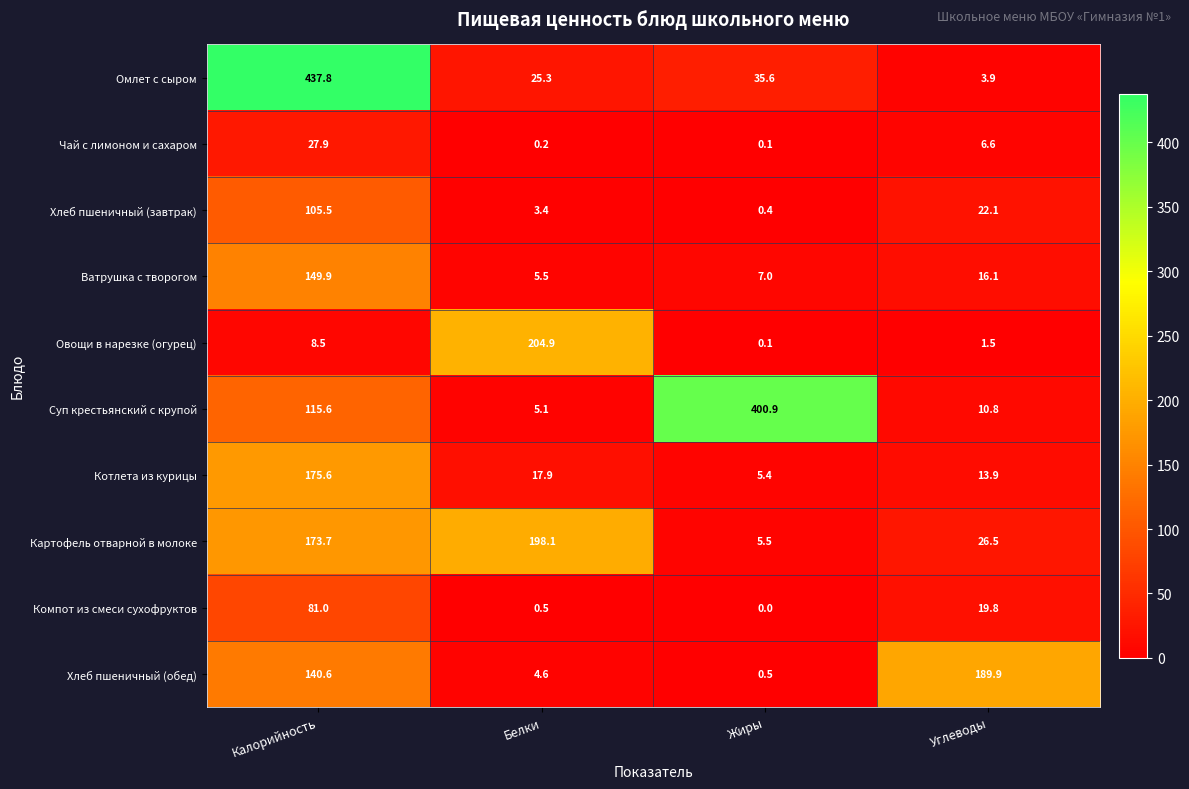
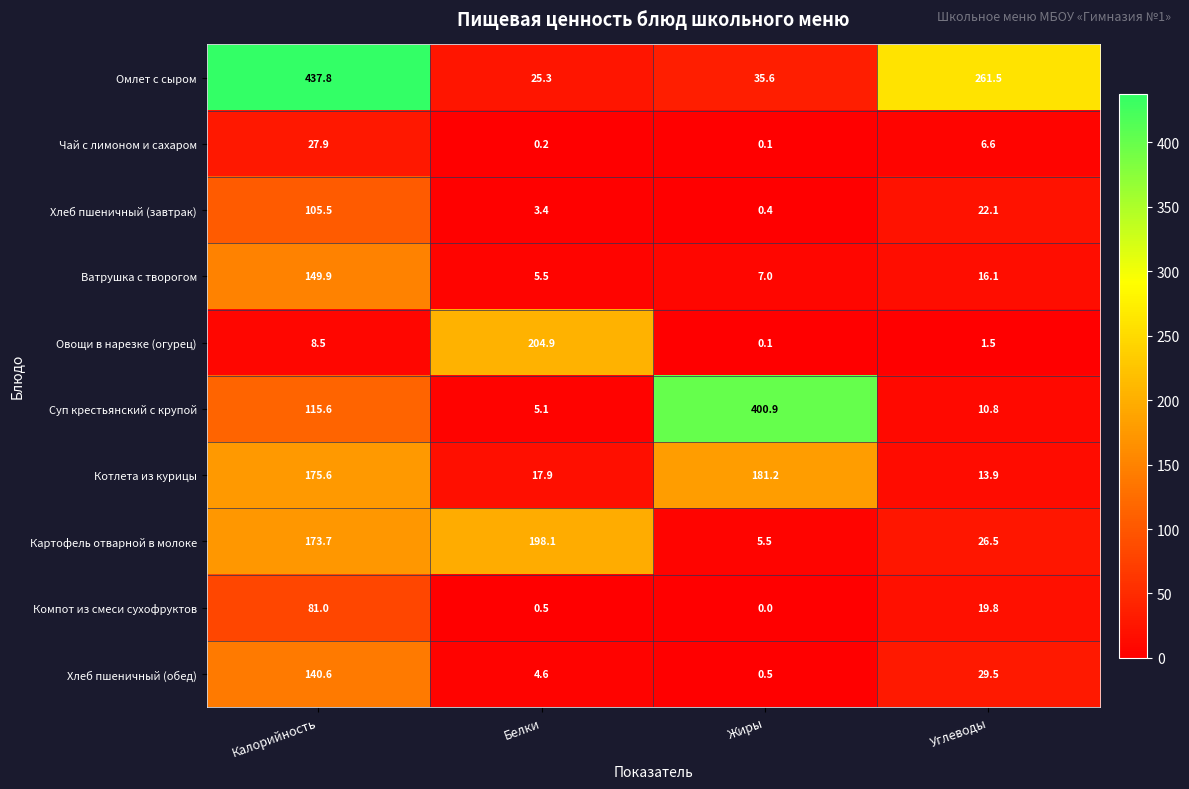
Омлет с сыром, Углеводы: 3.9 -> 261.5
Котлета из курицы, Жиры: 5.4 -> 181.2
Хлеб пшеничный (обед), Углеводы: 189.9 -> 29.5
